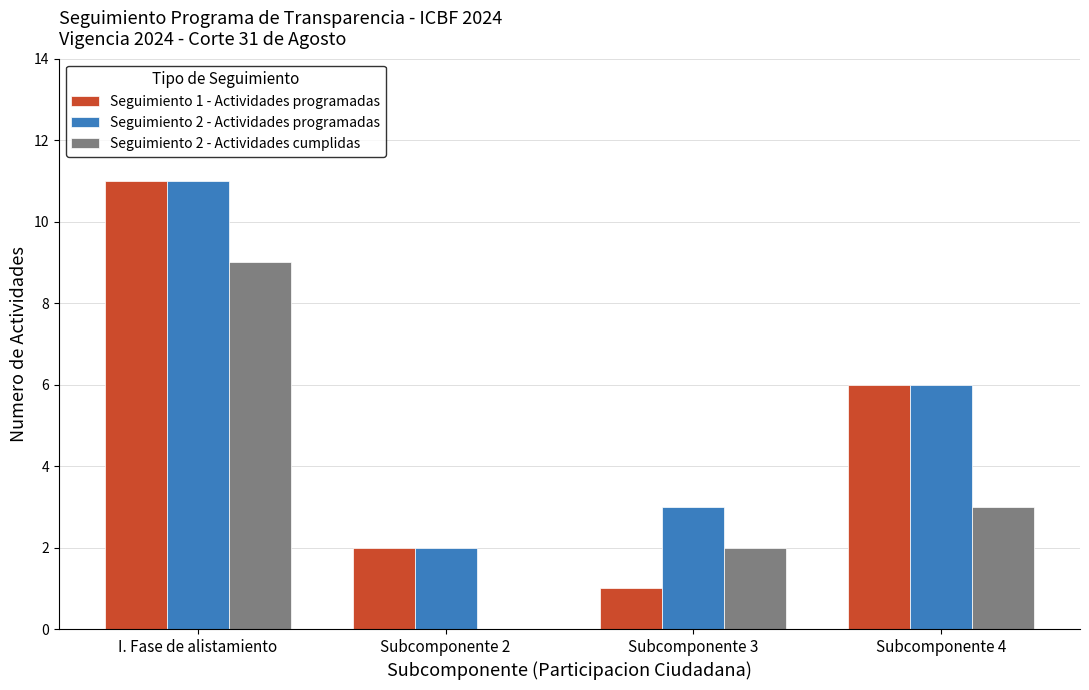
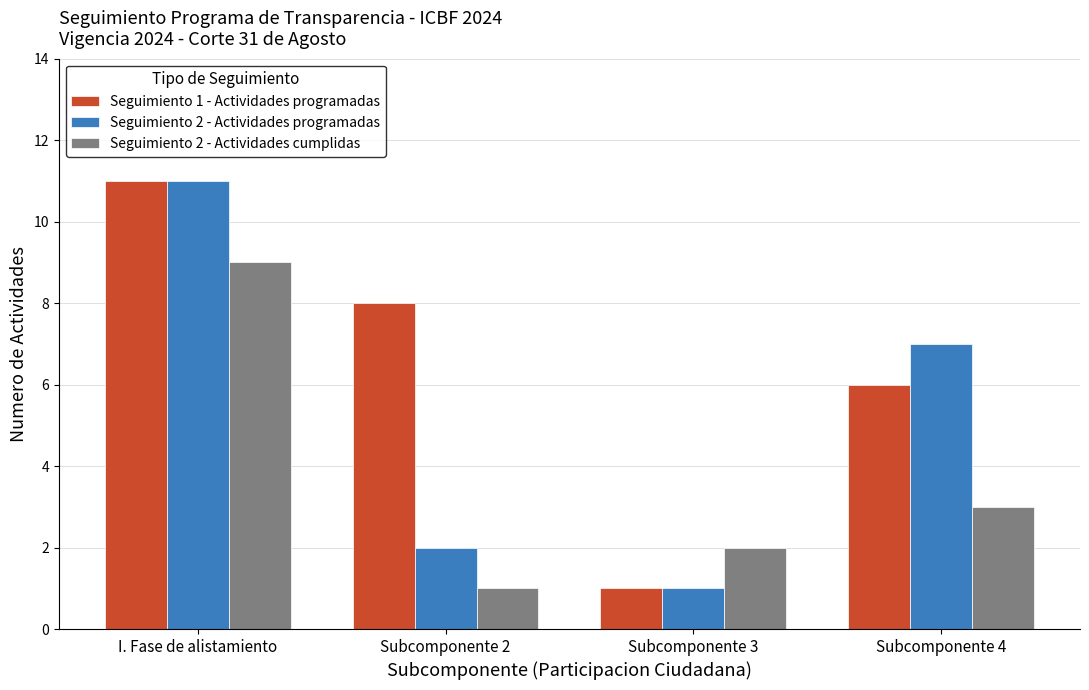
Seguimiento 1 - Actividades programadas, Subcomponente 2: 2 -> 8
Seguimiento 2 - Actividades cumplidas, Subcomponente 2: 0 -> 1
Seguimiento 2 - Actividades programadas, Subcomponente 3: 3 -> 1
Seguimiento 2 - Actividades programadas, Subcomponente 4: 6 -> 7
